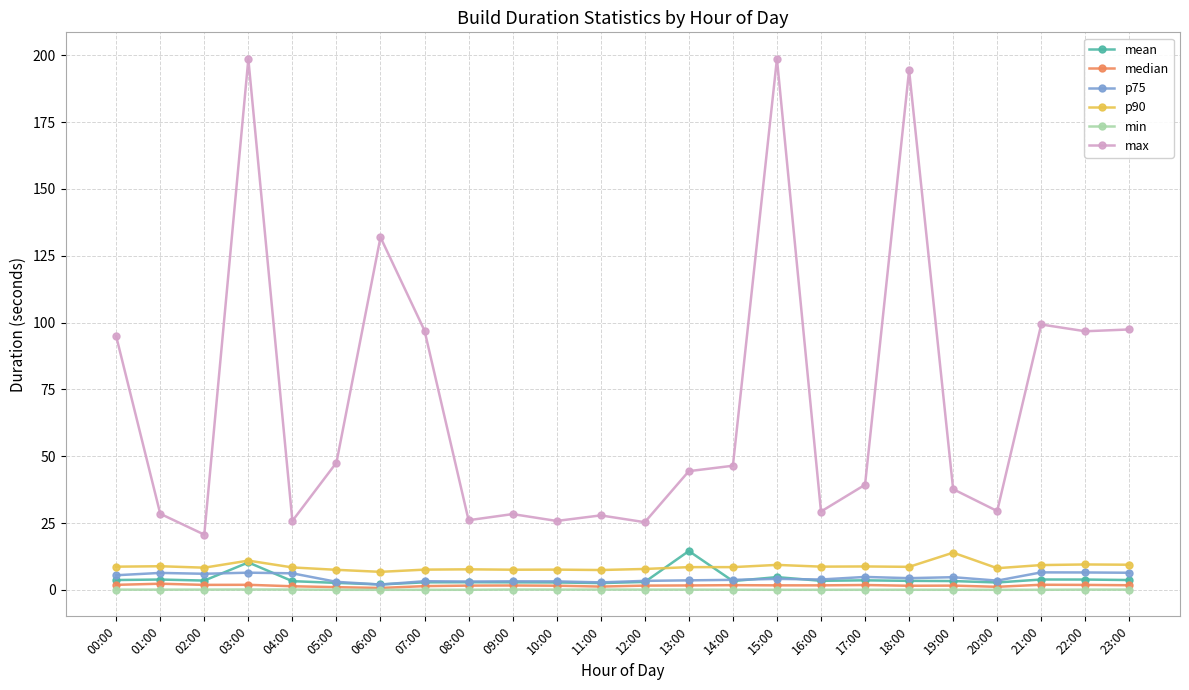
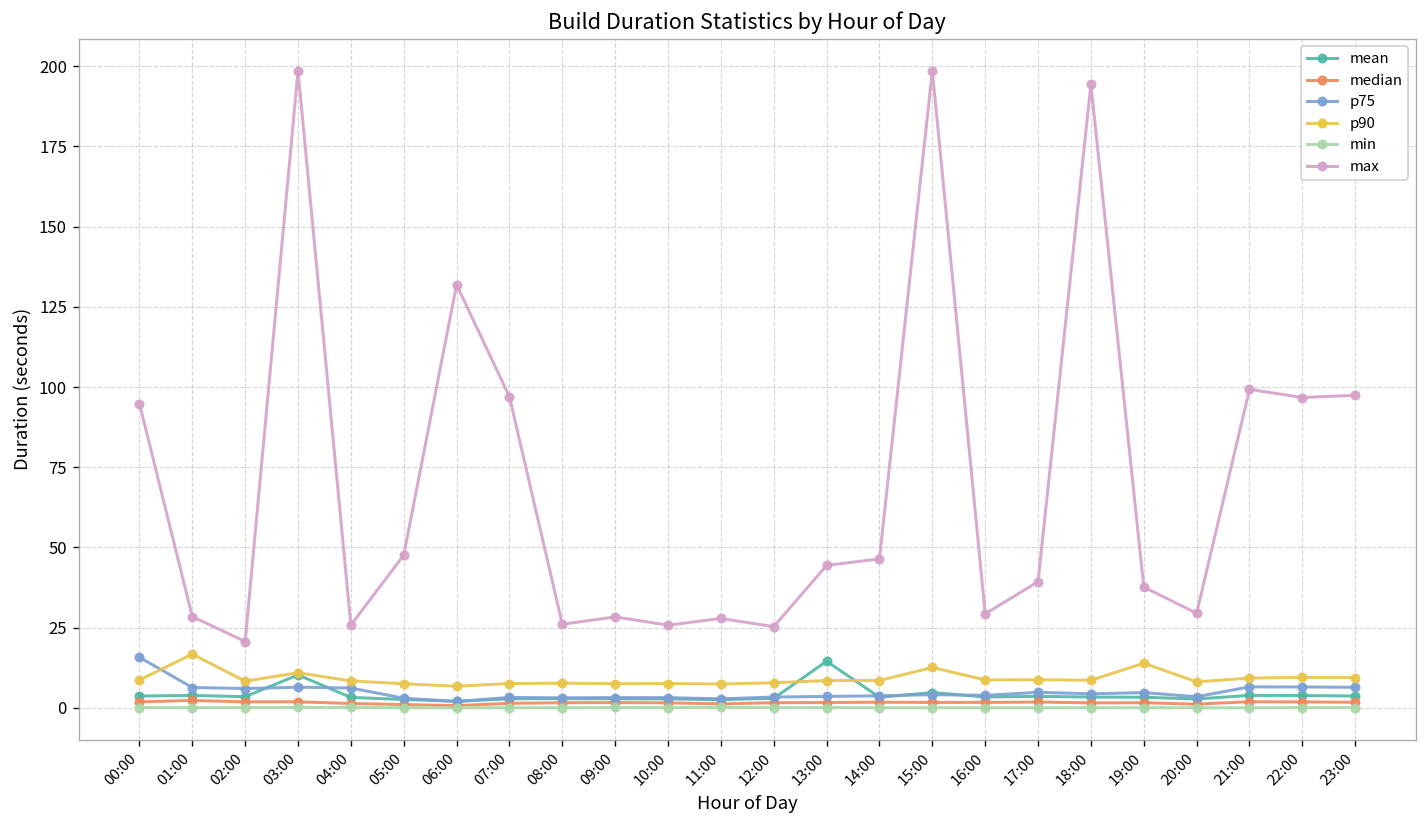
p75, 00:00: 5 -> 16
p90, 01:00: 9 -> 17
p90, 15:00: 9 -> 13
